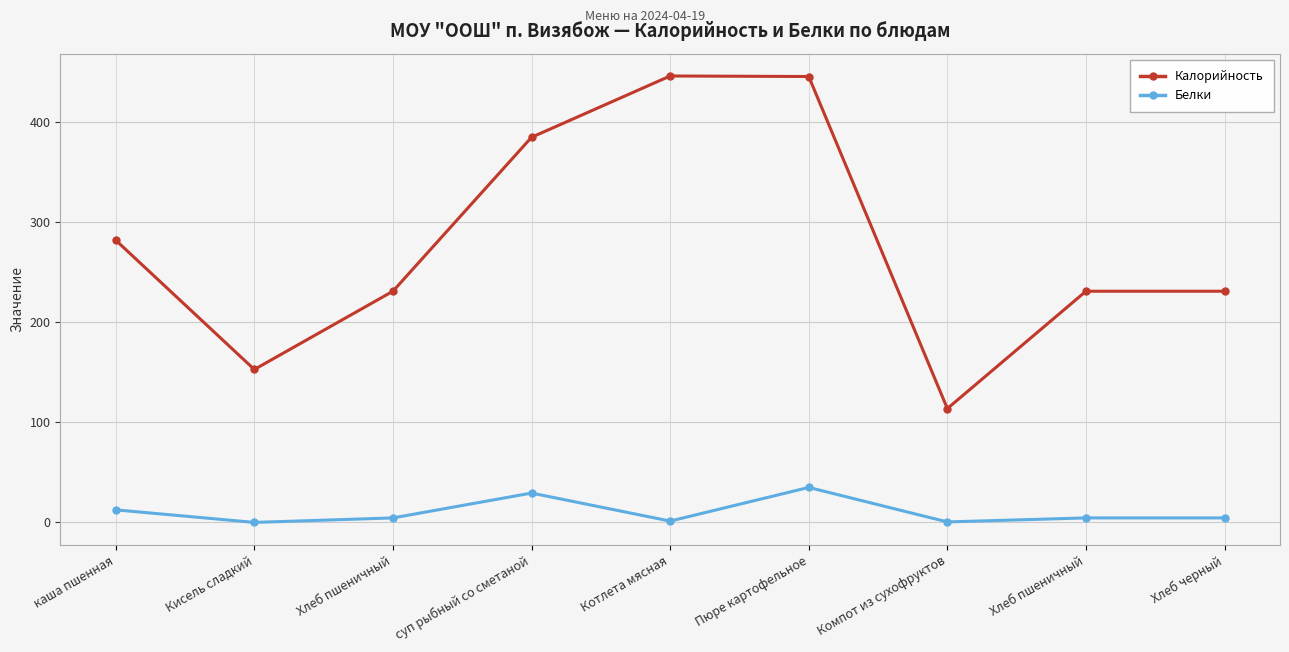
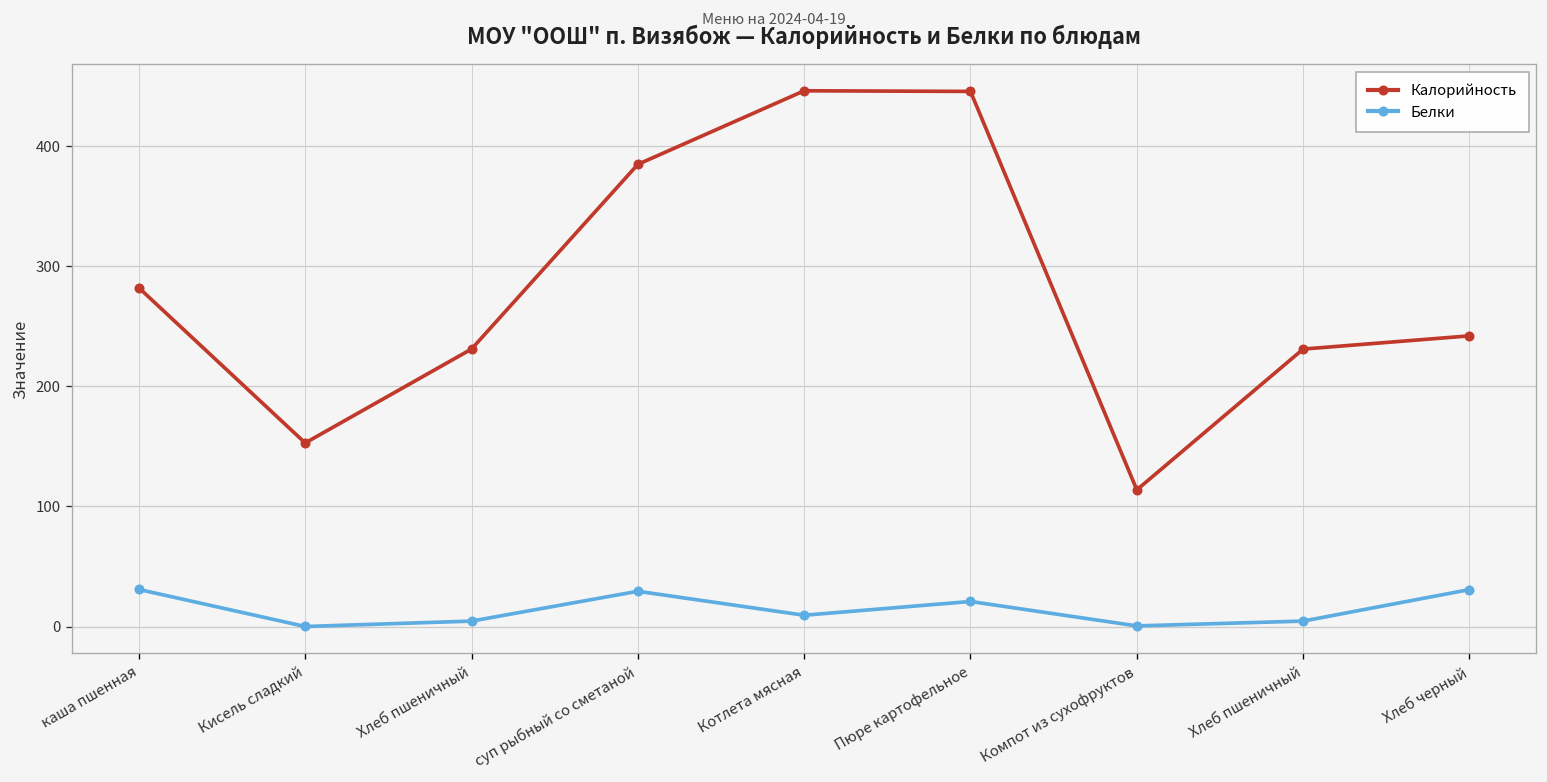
Белки, каша пшенная: 13 -> 31
Белки, Котлета мясная: 1 -> 9
Белки, Пюре картофельное: 35 -> 21
Калорийность, Хлеб черный: 231 -> 242
Белки, Хлеб черный: 5 -> 31
